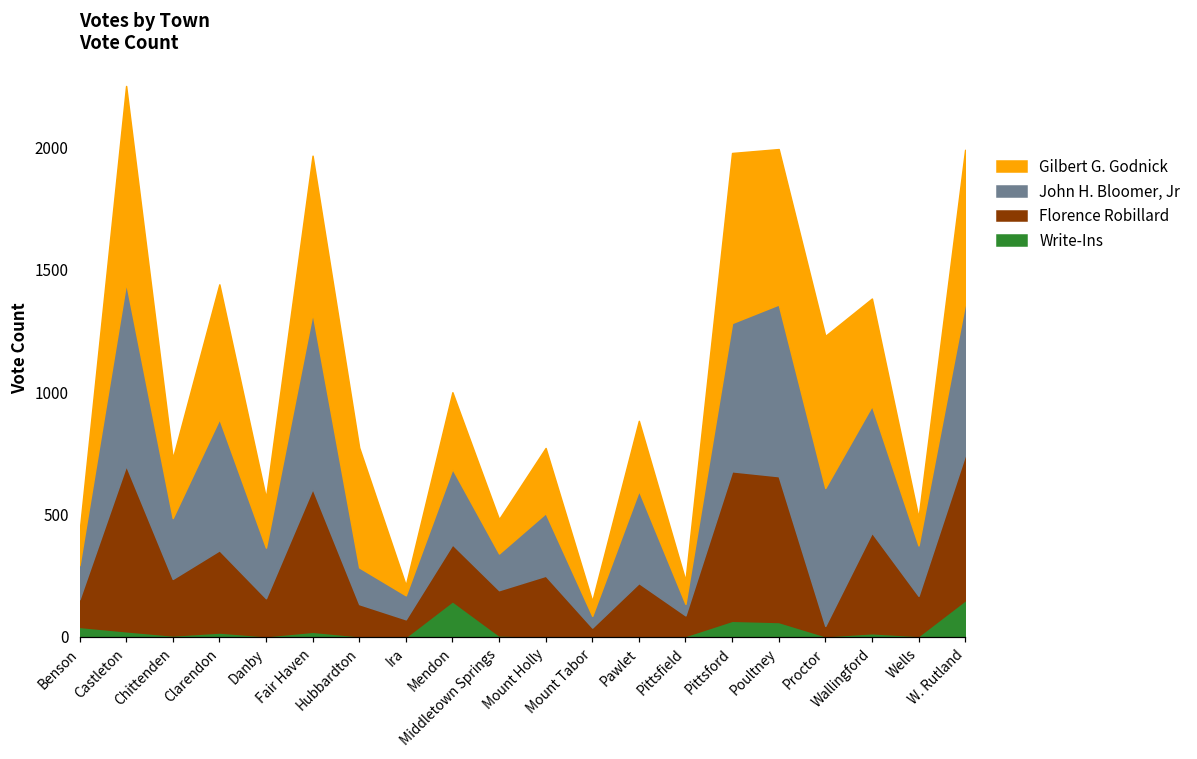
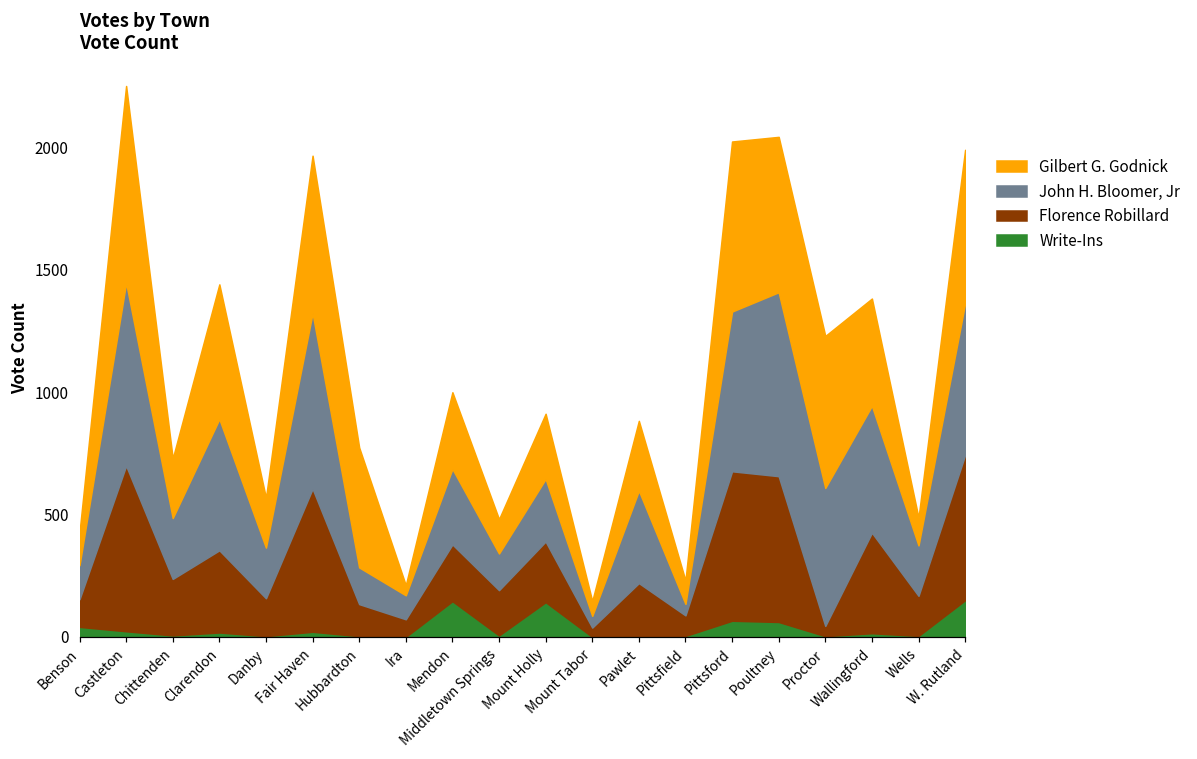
Write-Ins, Mount Holly: 0 -> 140
John H. Bloomer, Jr, Pittsford: 610 -> 650
John H. Bloomer, Jr, Poultney: 700 -> 750
